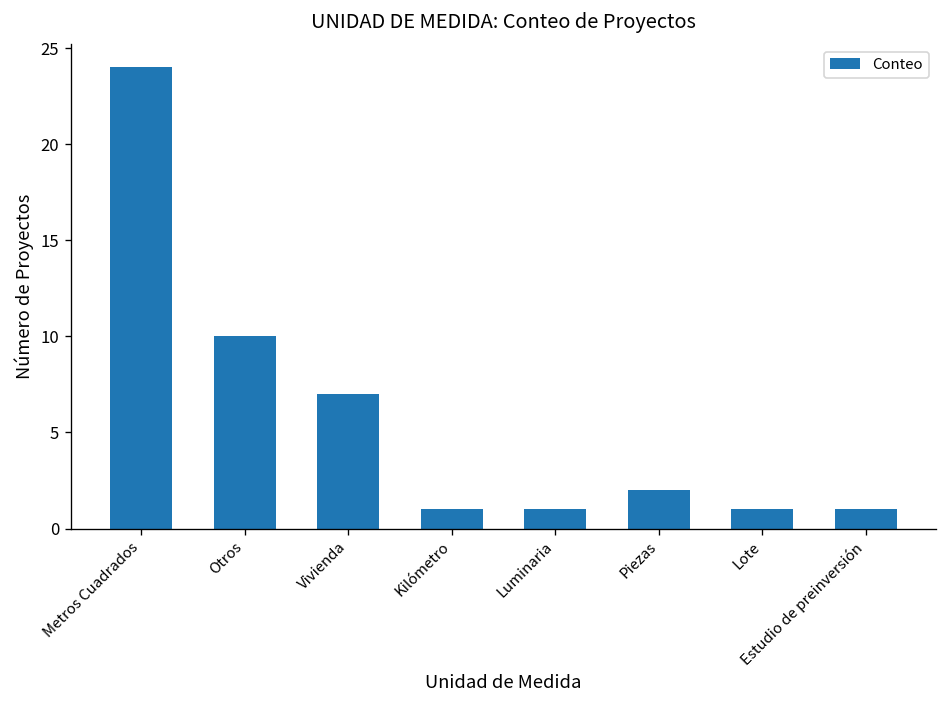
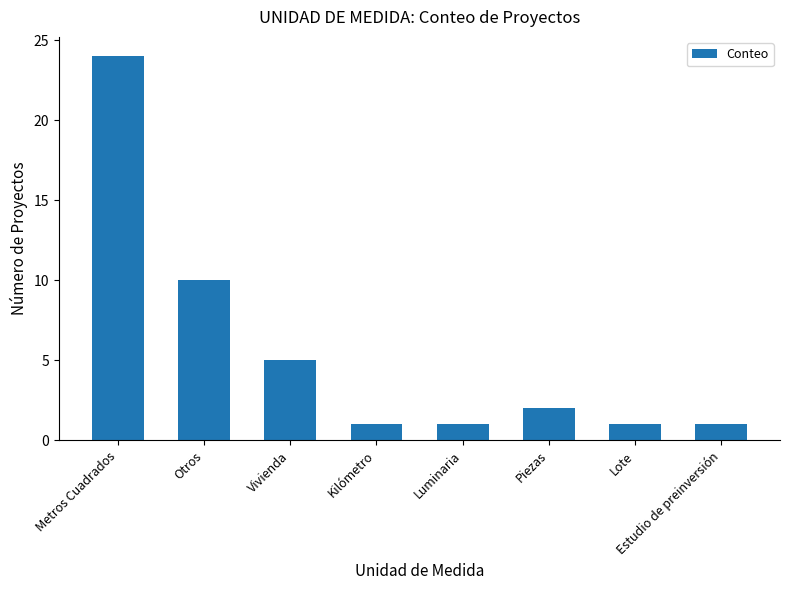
Vivienda: 7 -> 5
